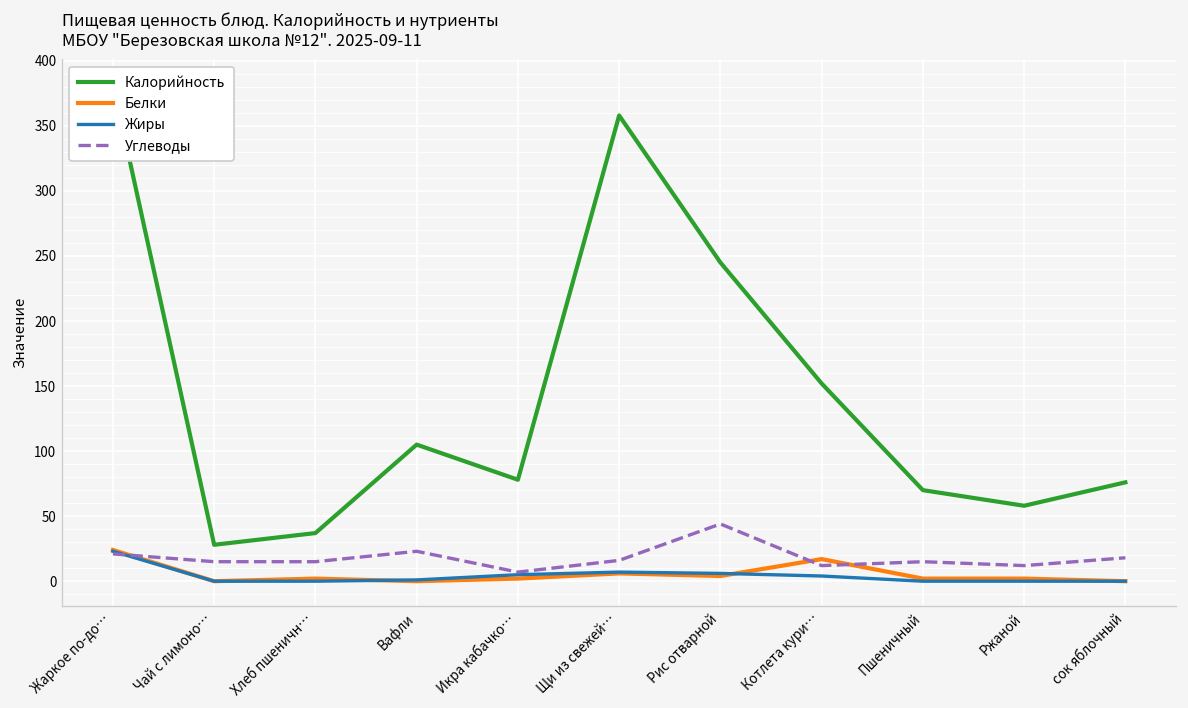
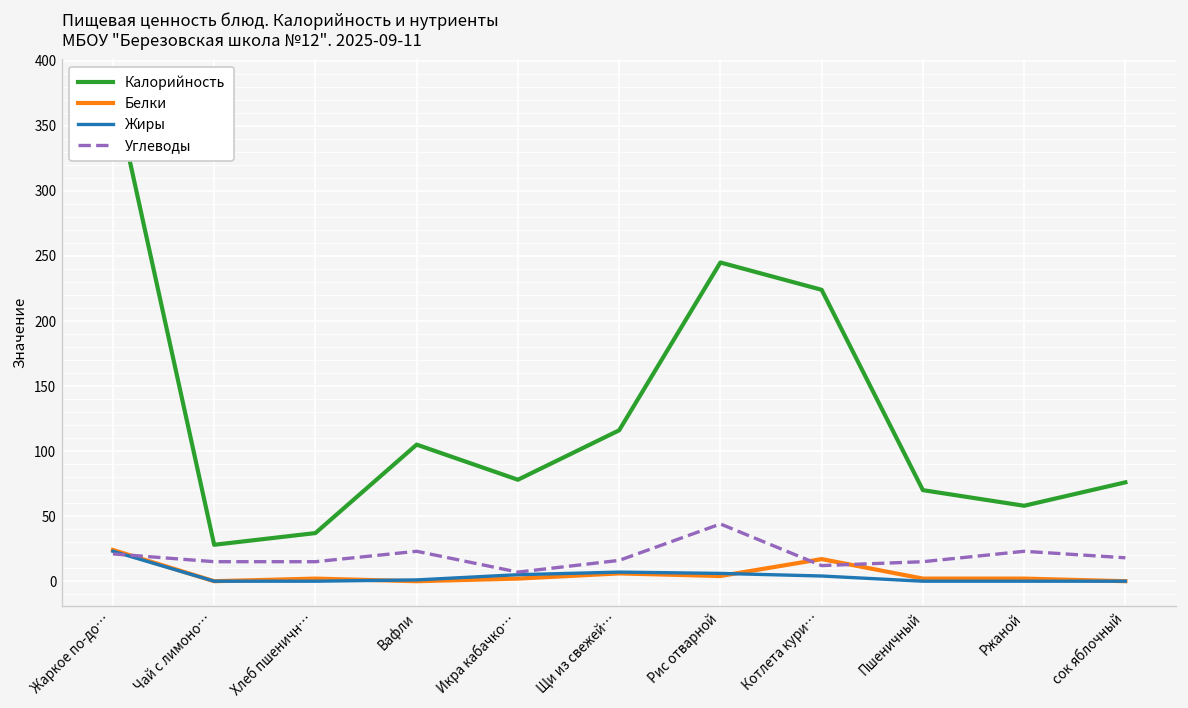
Калорийность, Щи из свежей…: 358 -> 116
Калорийность, Котлета кури…: 152 -> 224
Углеводы, Ржаной: 12 -> 23
